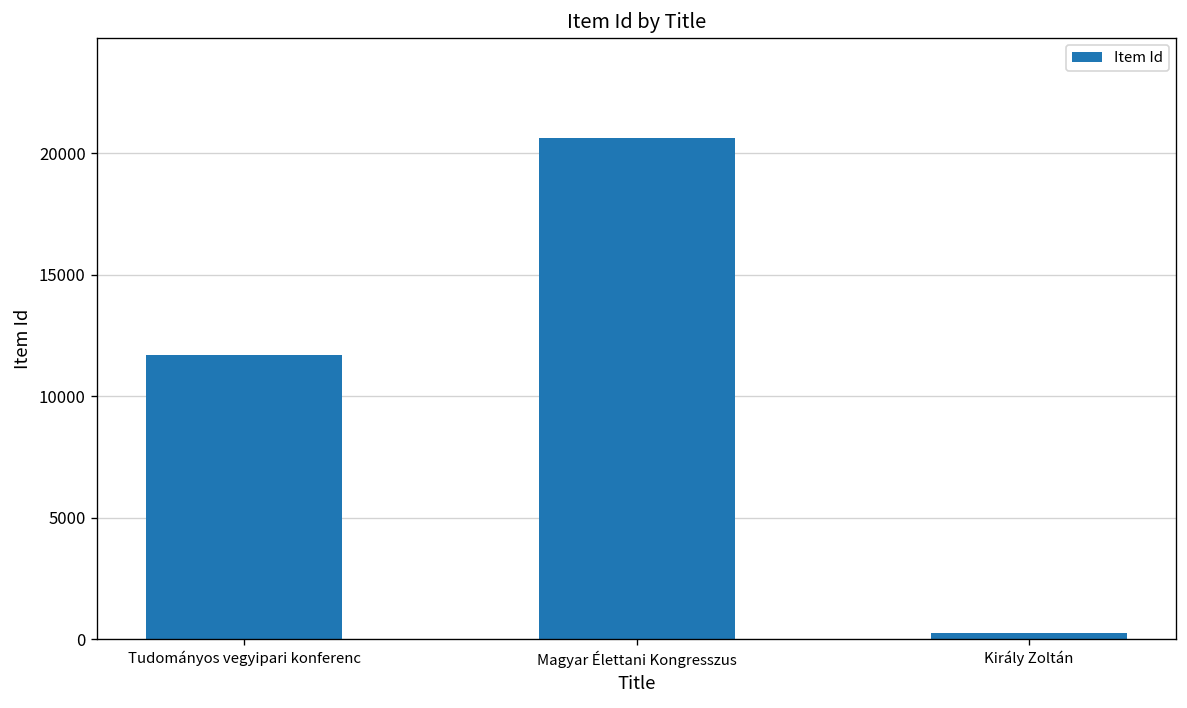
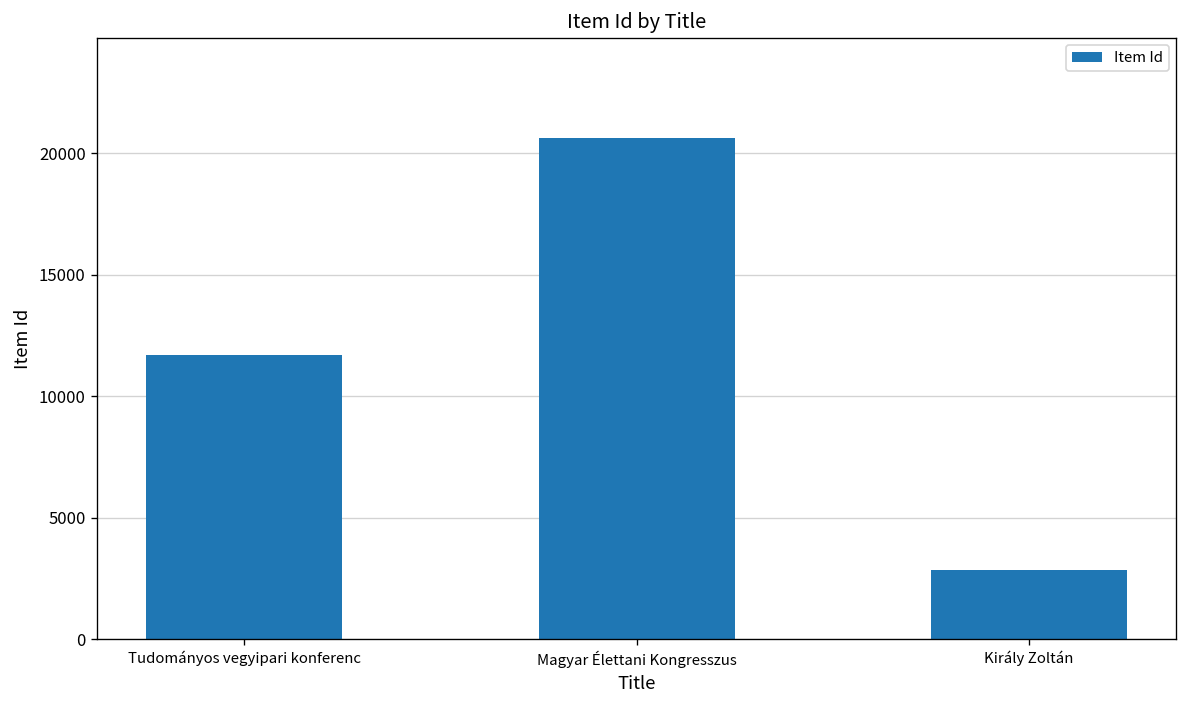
Király Zoltán: 200 -> 2900
